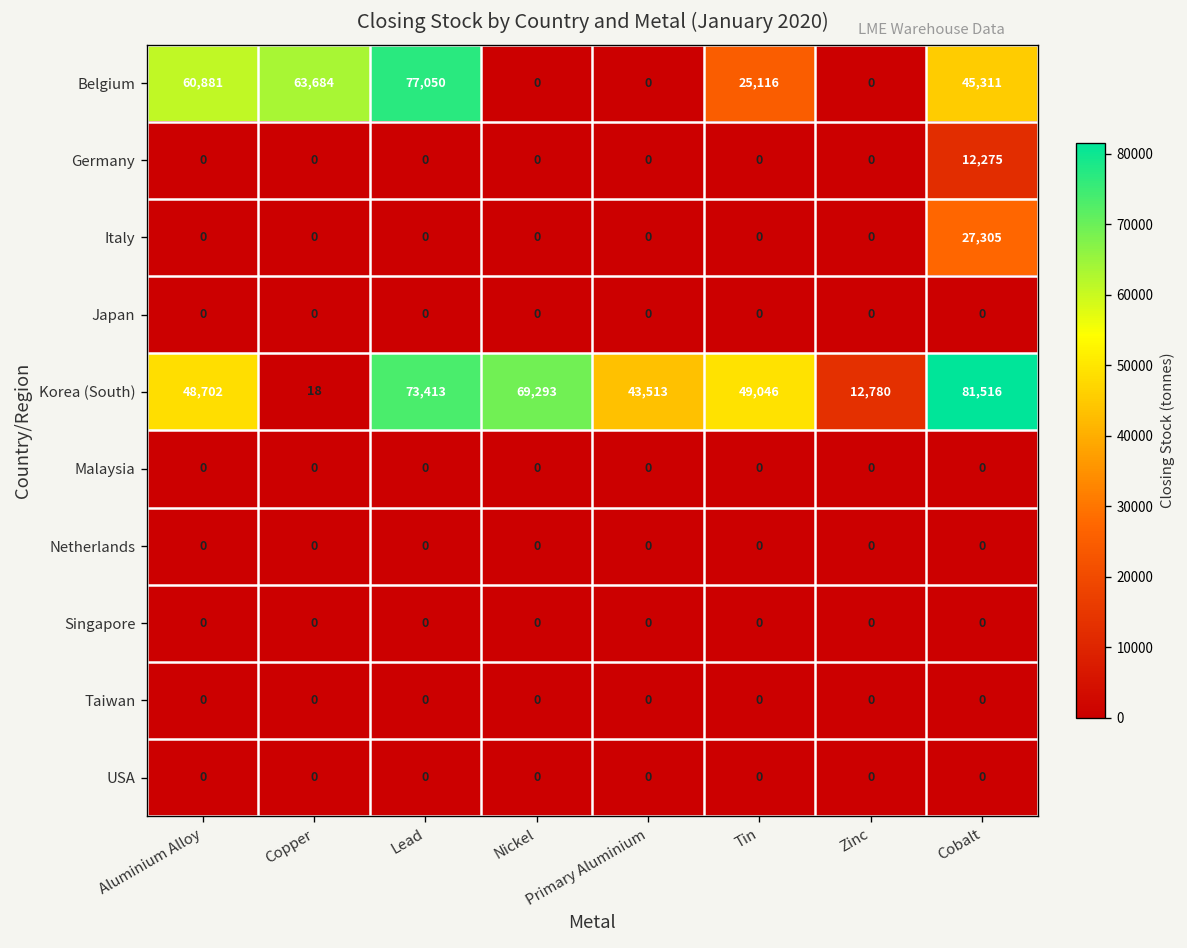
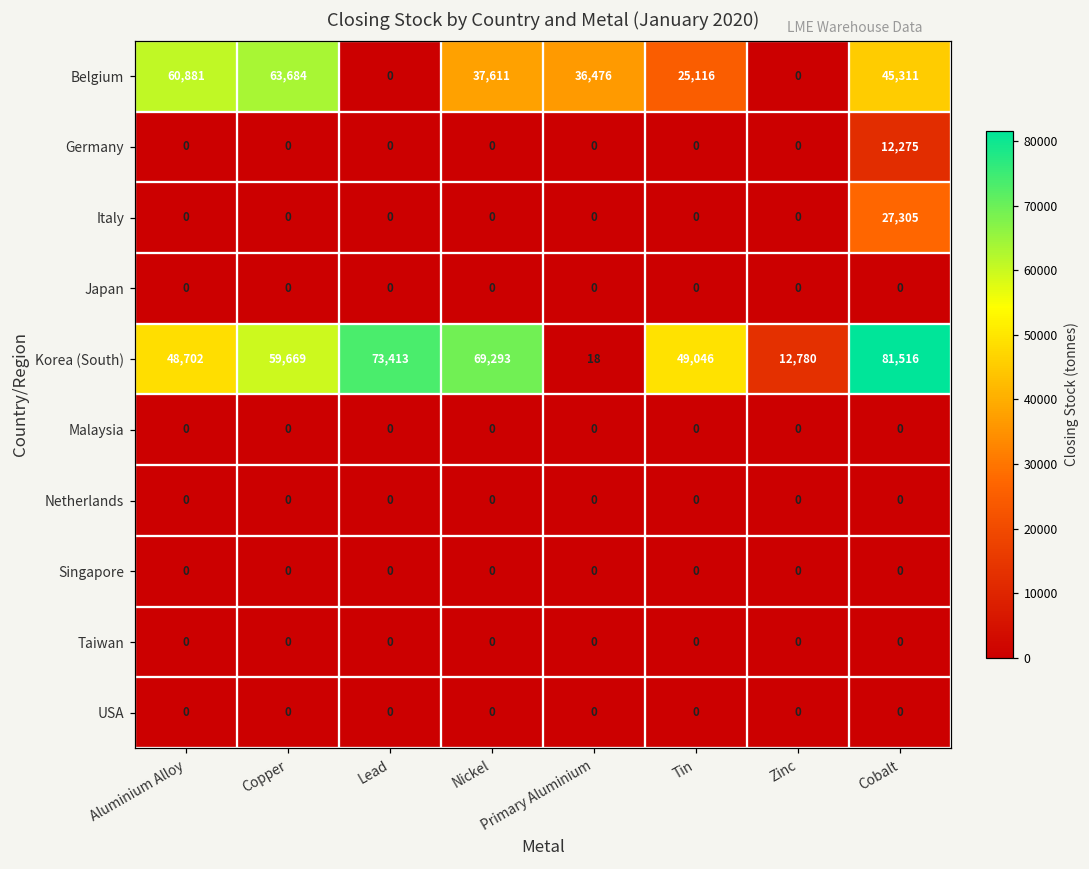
Belgium, Lead: 77,050 -> 0
Belgium, Nickel: 0 -> 37,611
Belgium, Primary Aluminium: 0 -> 36,476
Korea (South), Copper: 18 -> 59,669
Korea (South), Primary Aluminium: 43,513 -> 18
